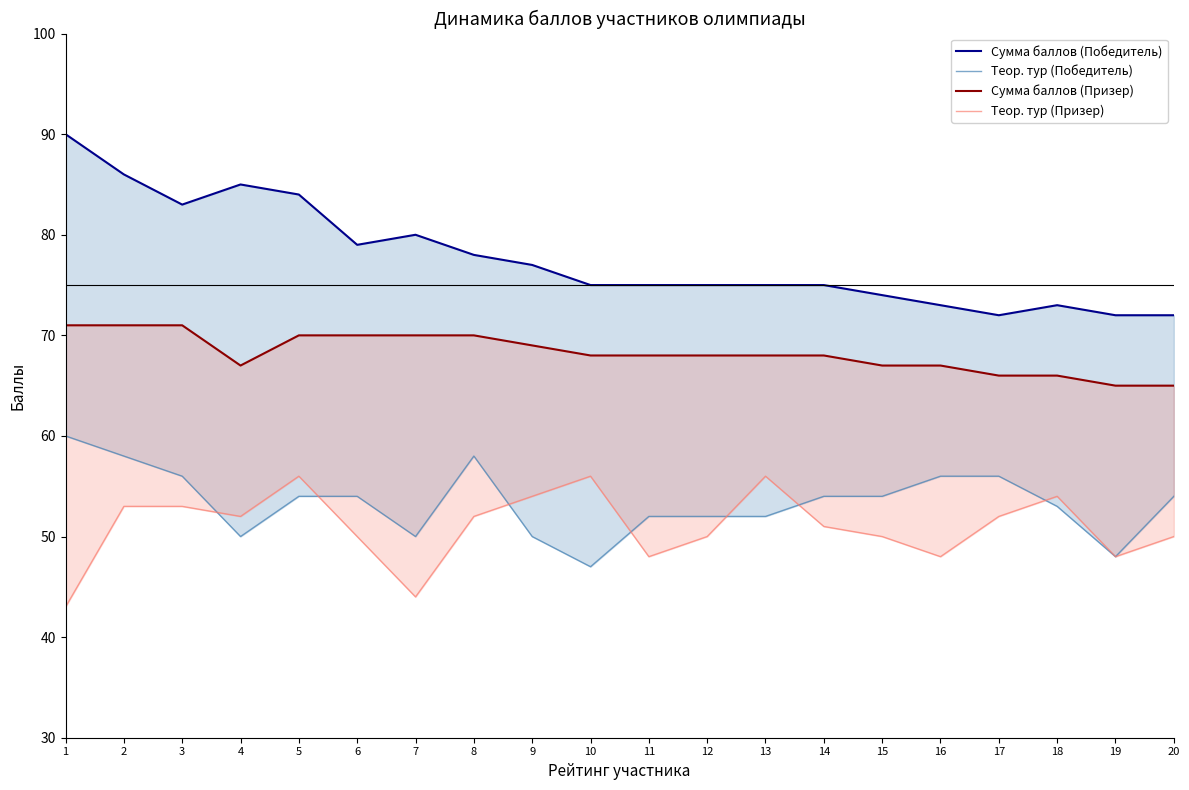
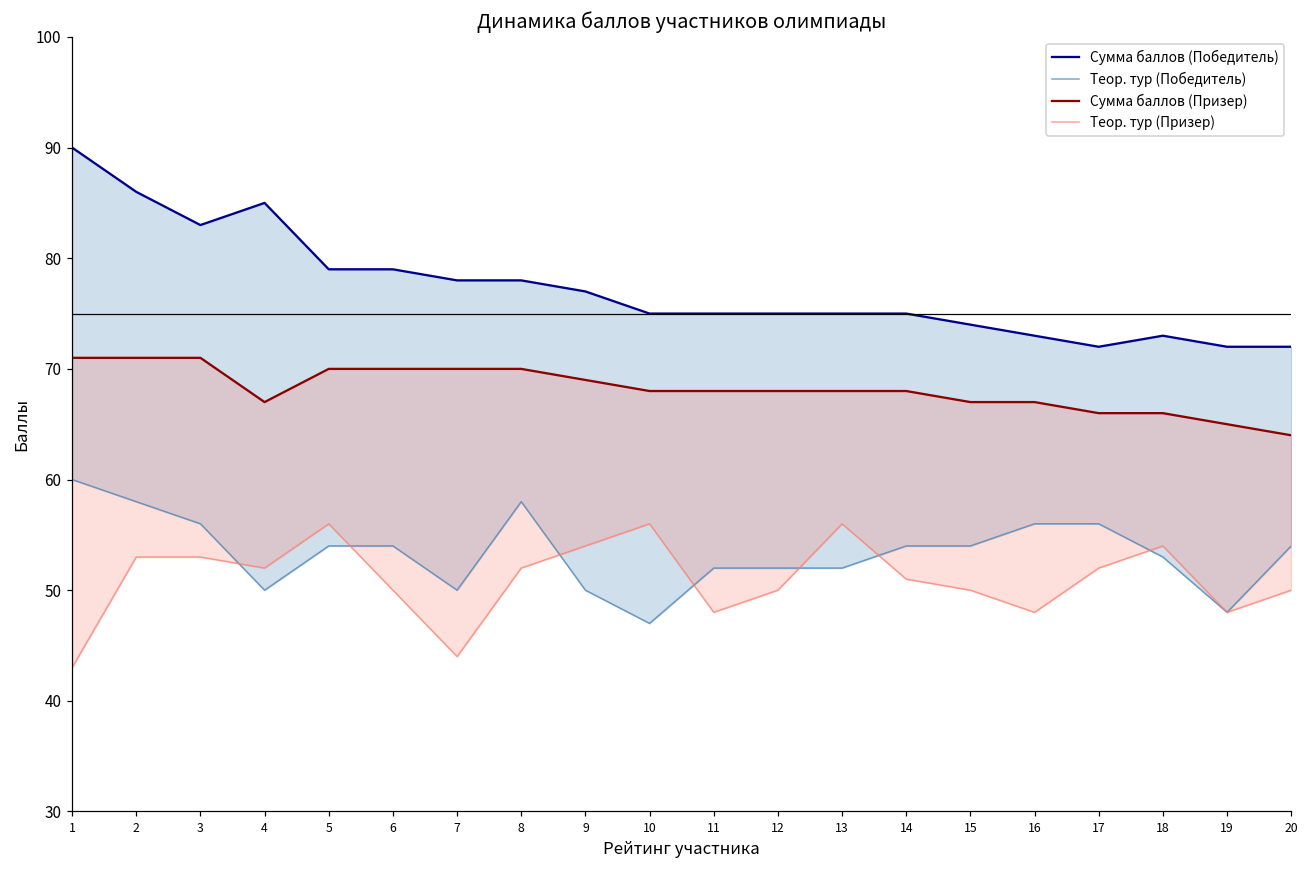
Сумма баллов (Победитель), 5: 84 -> 79
Сумма баллов (Победитель), 7: 80 -> 78
Сумма баллов (Призер), 20: 65 -> 64
